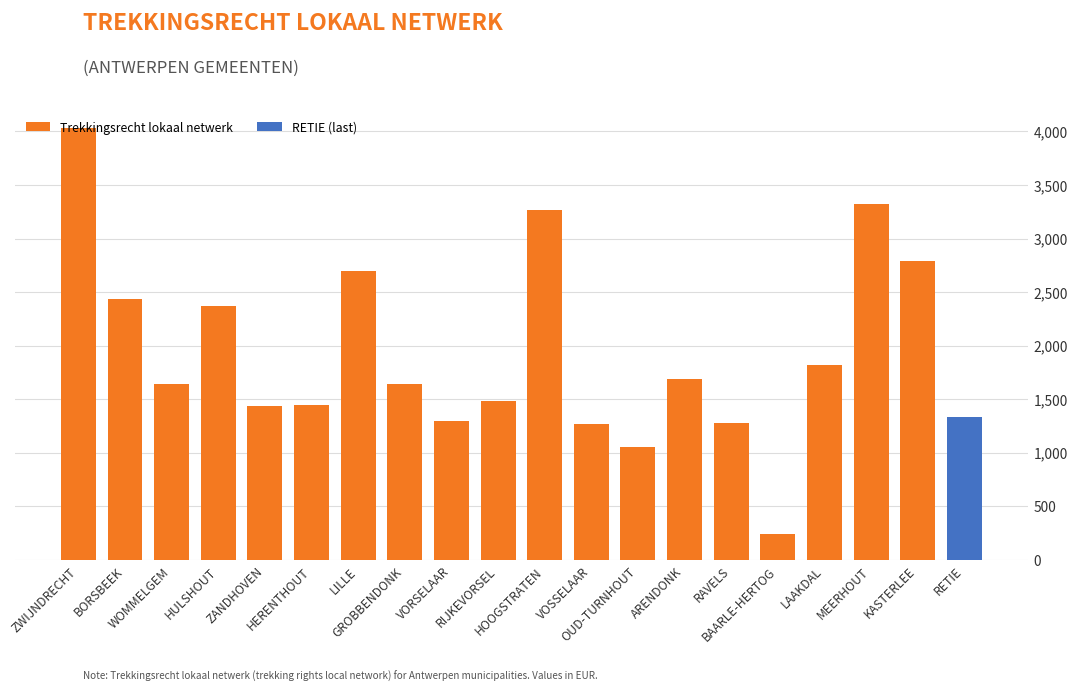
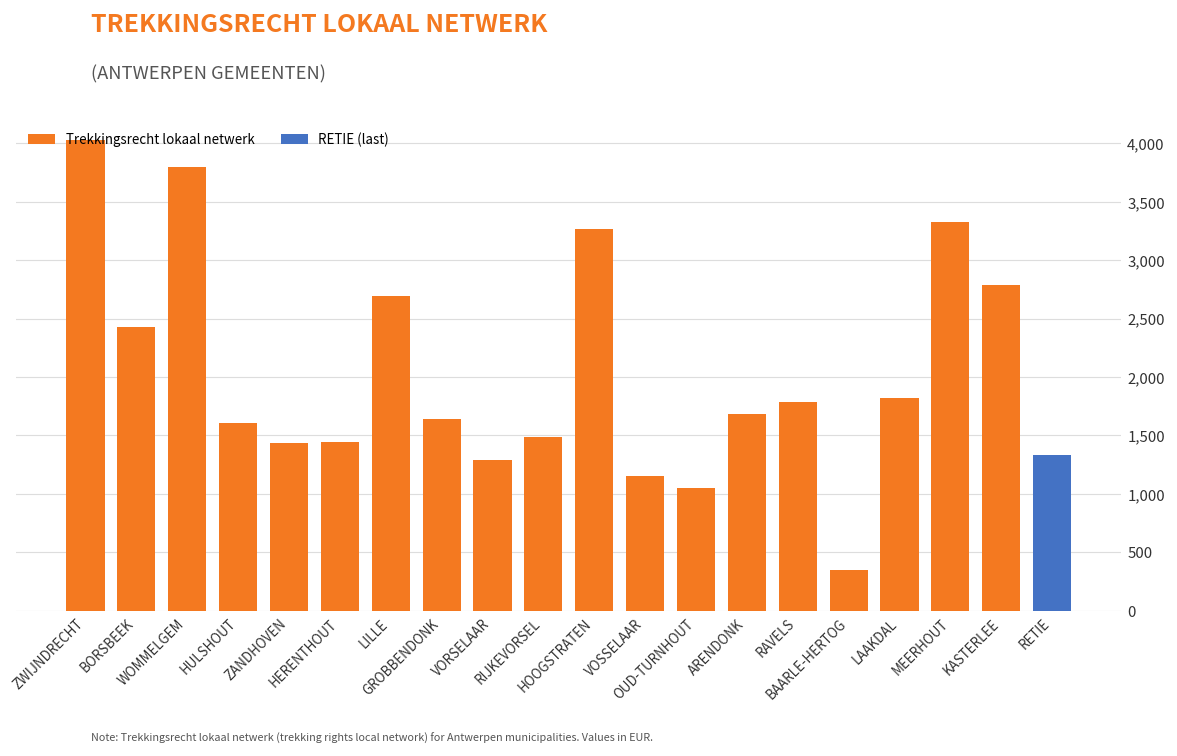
WOMMELGEM: 1,600 -> 3,800
HULSHOUT: 2,400 -> 1,600
VOSSELAAR: 1,300 -> 1,100
RAVELS: 1,300 -> 1,800
BAARLE-HERTOG: 200 -> 300
